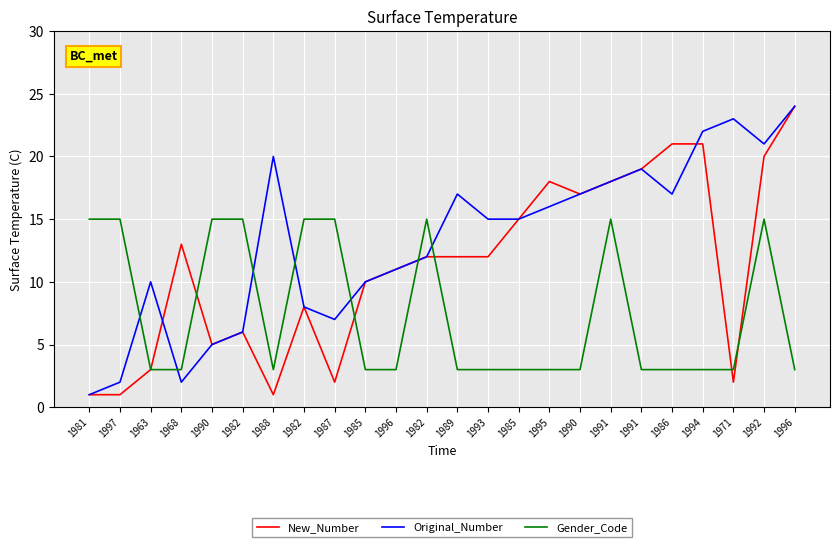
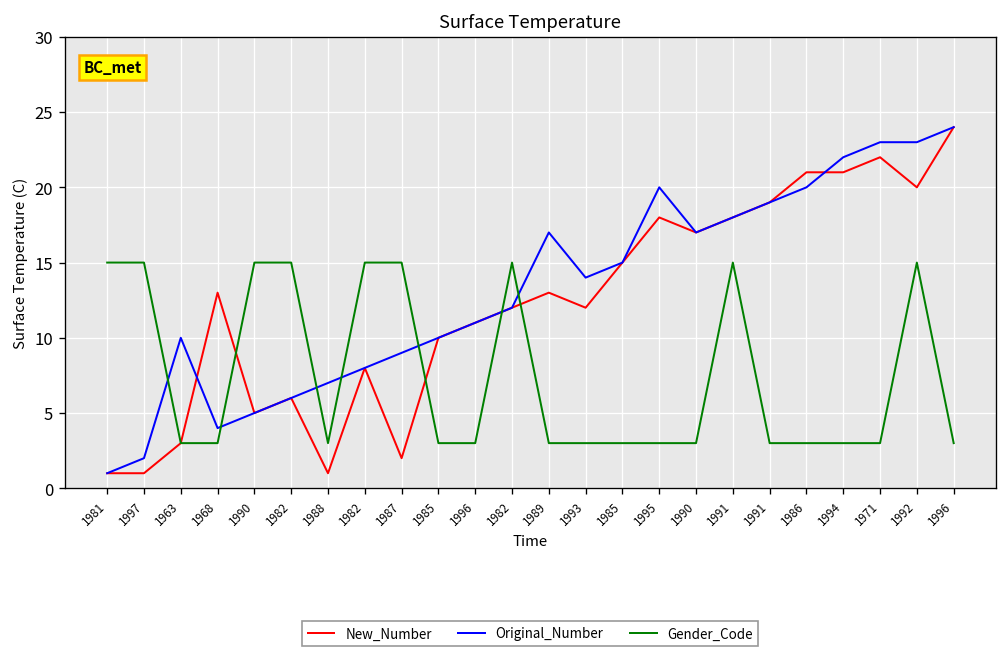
Original_Number, 1968: 2 -> 4
Original_Number, 1988: 20 -> 7
Original_Number, 1987: 7 -> 9
New_Number, 1989: 12 -> 13
Original_Number, 1993: 15 -> 14
Original_Number, 1995: 16 -> 20
Original_Number, 1986: 17 -> 20
New_Number, 1971: 2 -> 22
Original_Number, 1992: 21 -> 23
